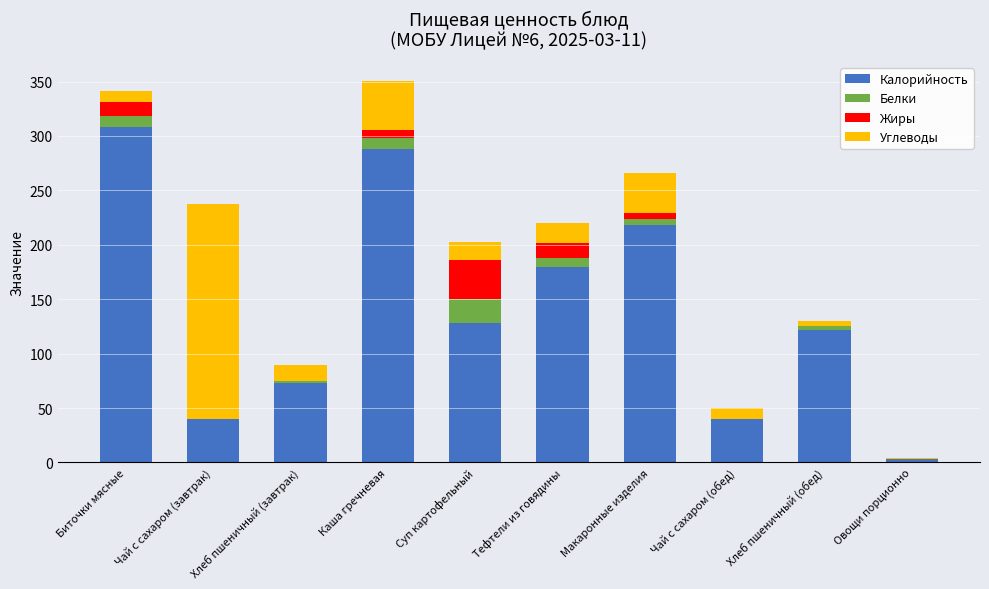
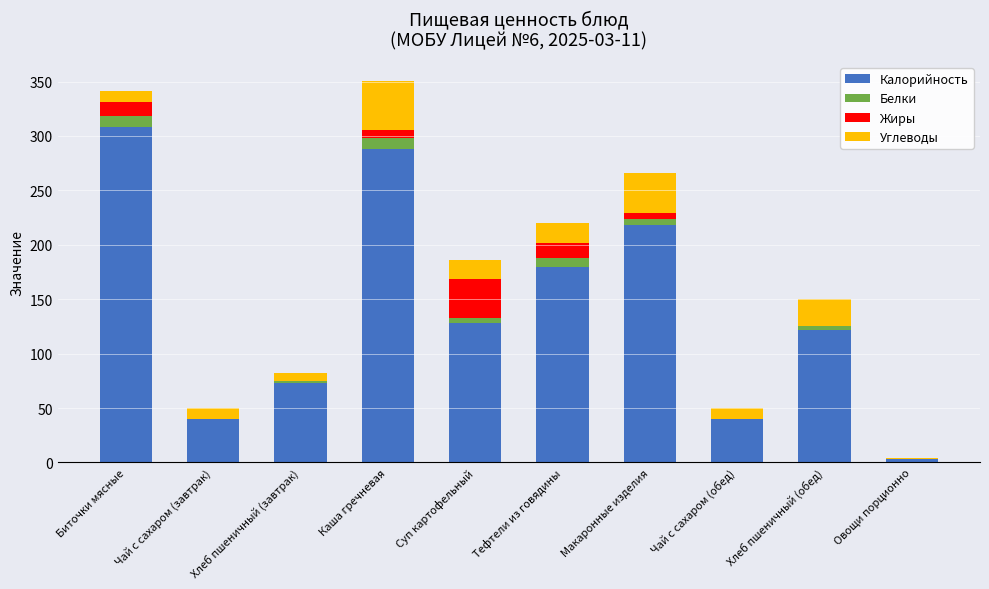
Углеводы, Чай с сахаром (завтрак): 197 -> 10
Углеводы, Хлеб пшеничный (завтрак): 15 -> 7
Белки, Суп картофельный: 22 -> 5
Углеводы, Хлеб пшеничный (обед): 5 -> 24
